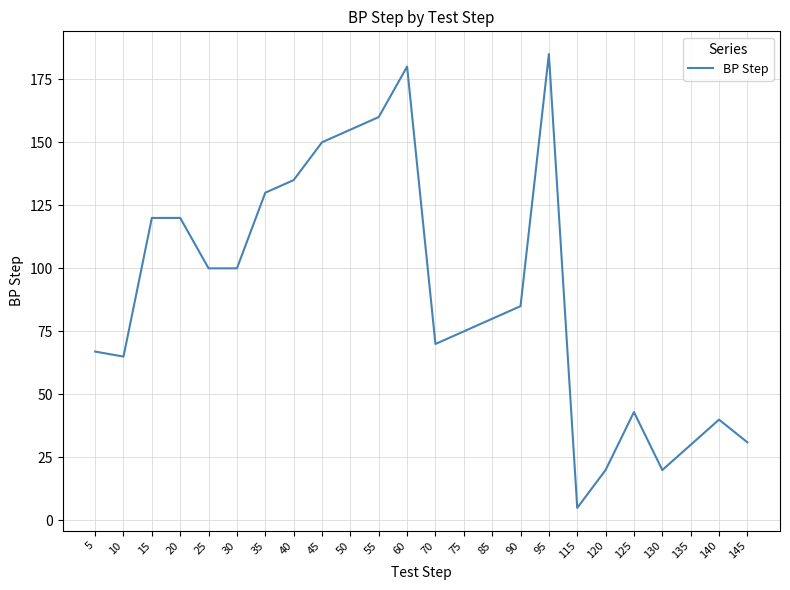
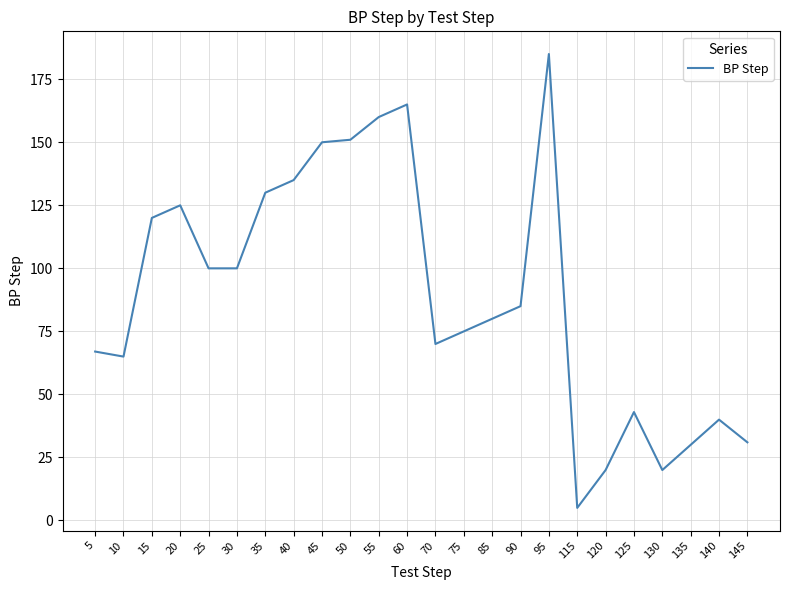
20: 120 -> 125
50: 155 -> 151
60: 180 -> 165
